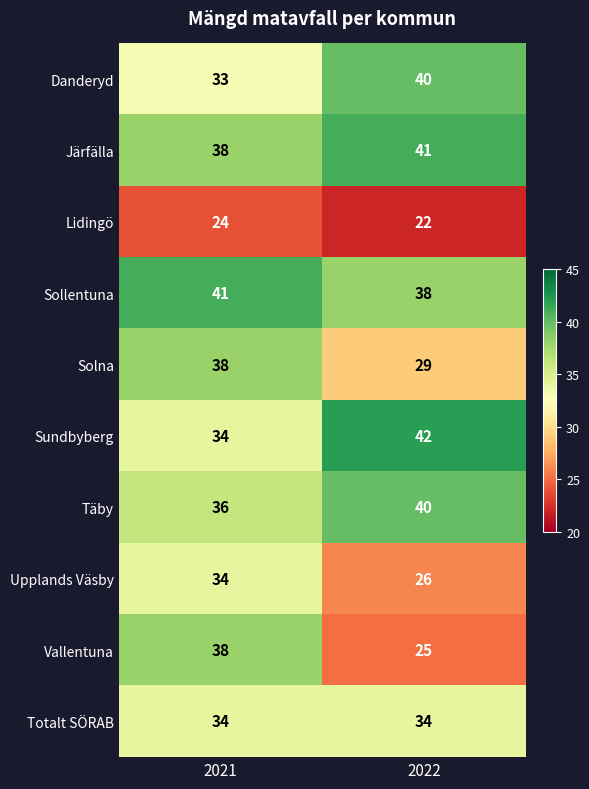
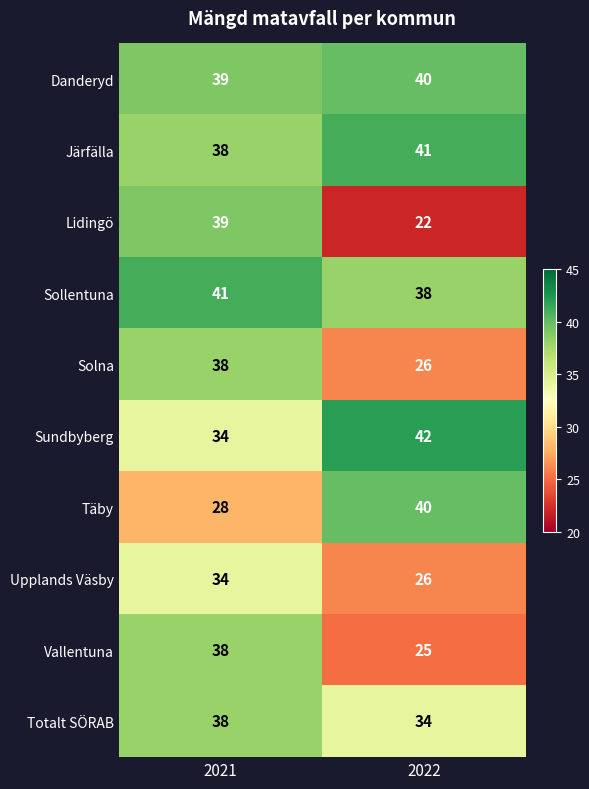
Danderyd, 2021: 33 -> 39
Lidingö, 2021: 24 -> 39
Solna, 2022: 29 -> 26
Täby, 2021: 36 -> 28
Totalt SÖRAB, 2021: 34 -> 38
